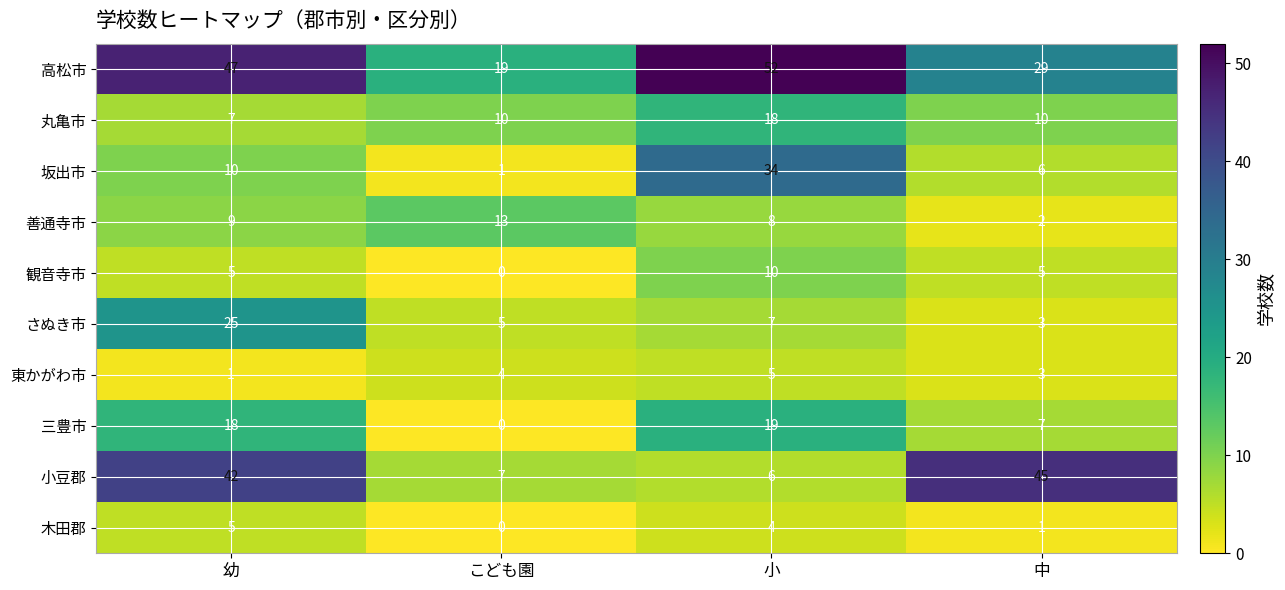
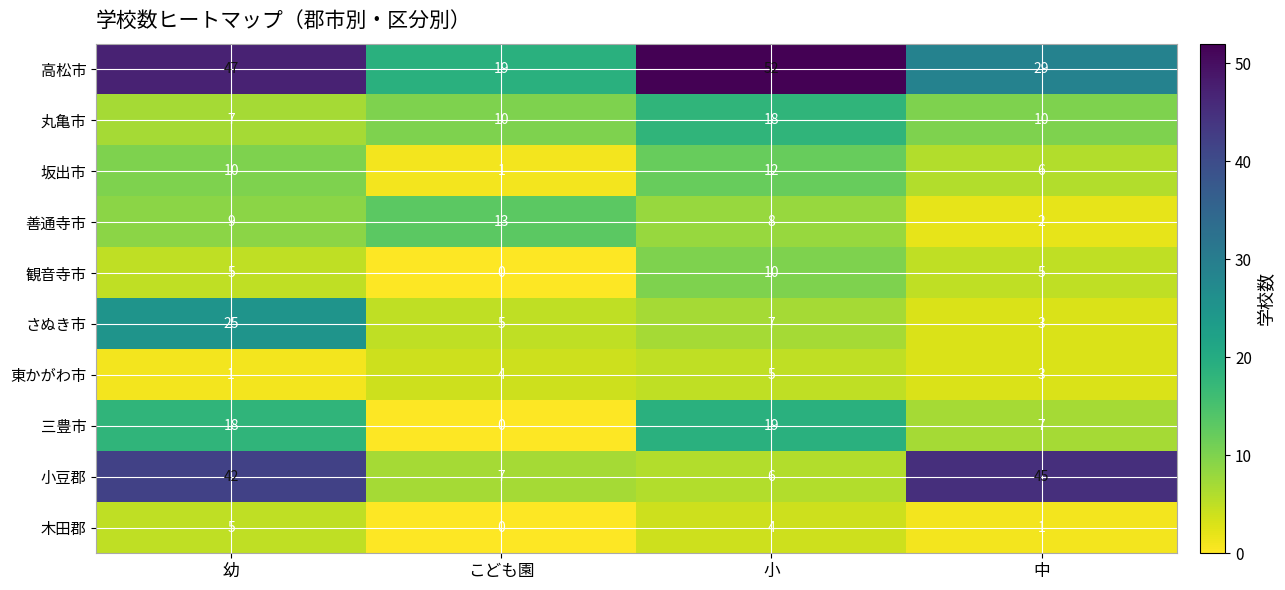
坂出市, 小: 34 -> 12
